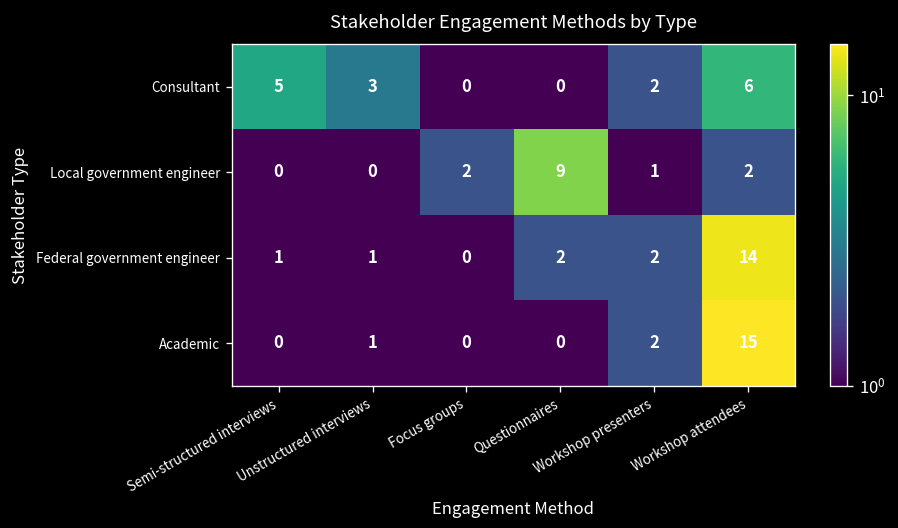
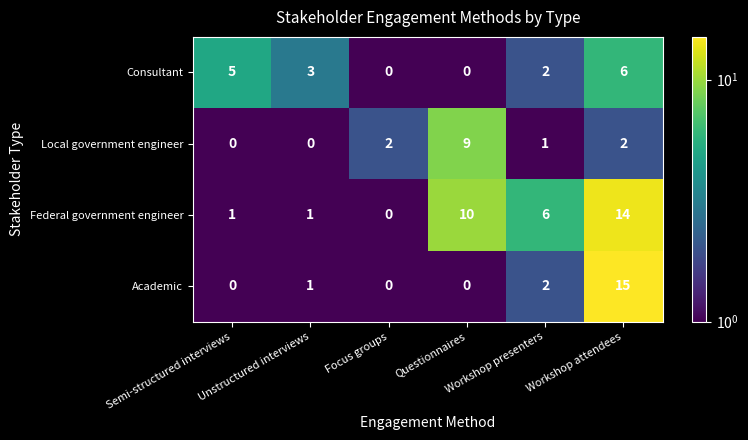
Federal government engineer, Questionnaires: 2 -> 10
Federal government engineer, Workshop presenters: 2 -> 6
